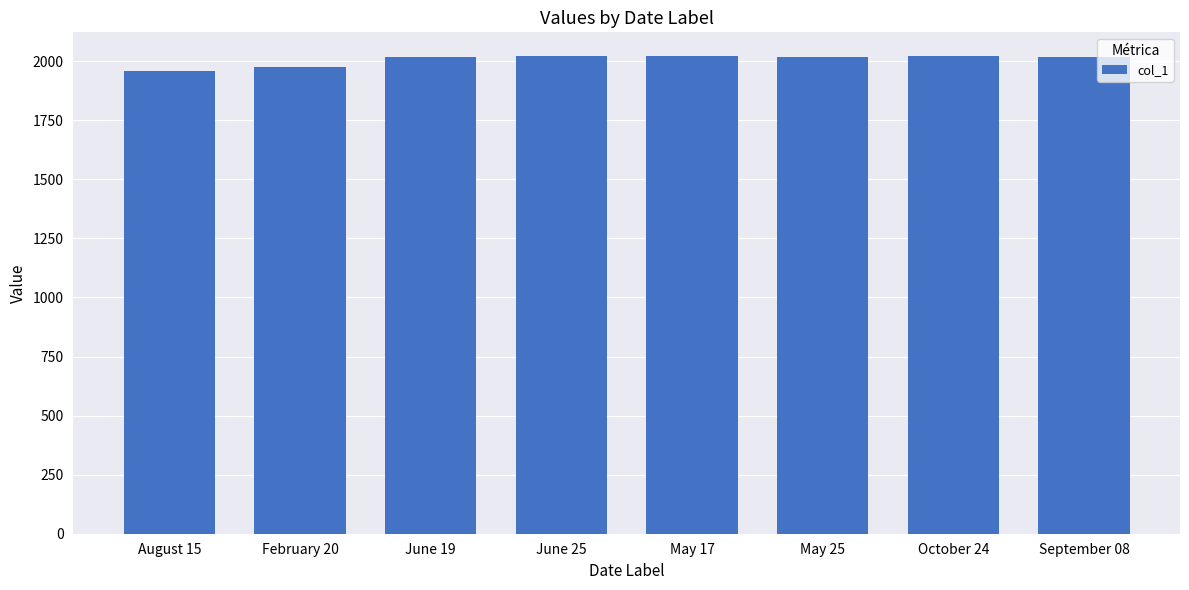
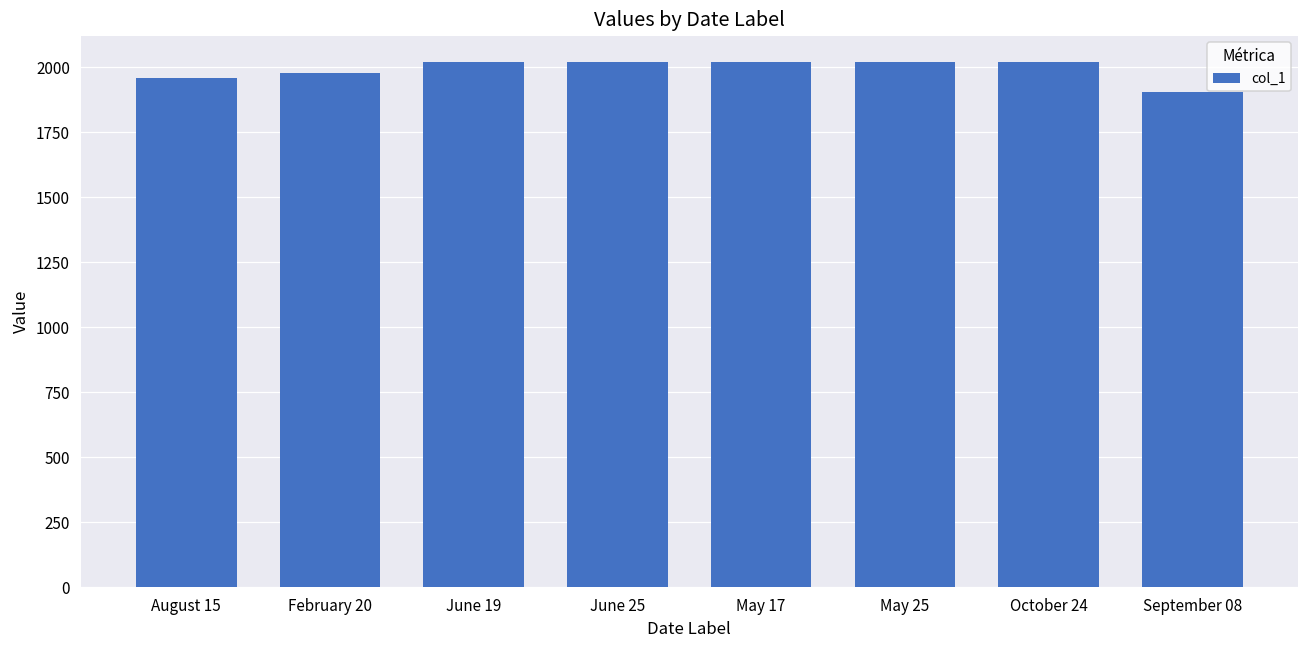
September 08: 2020 -> 1900
